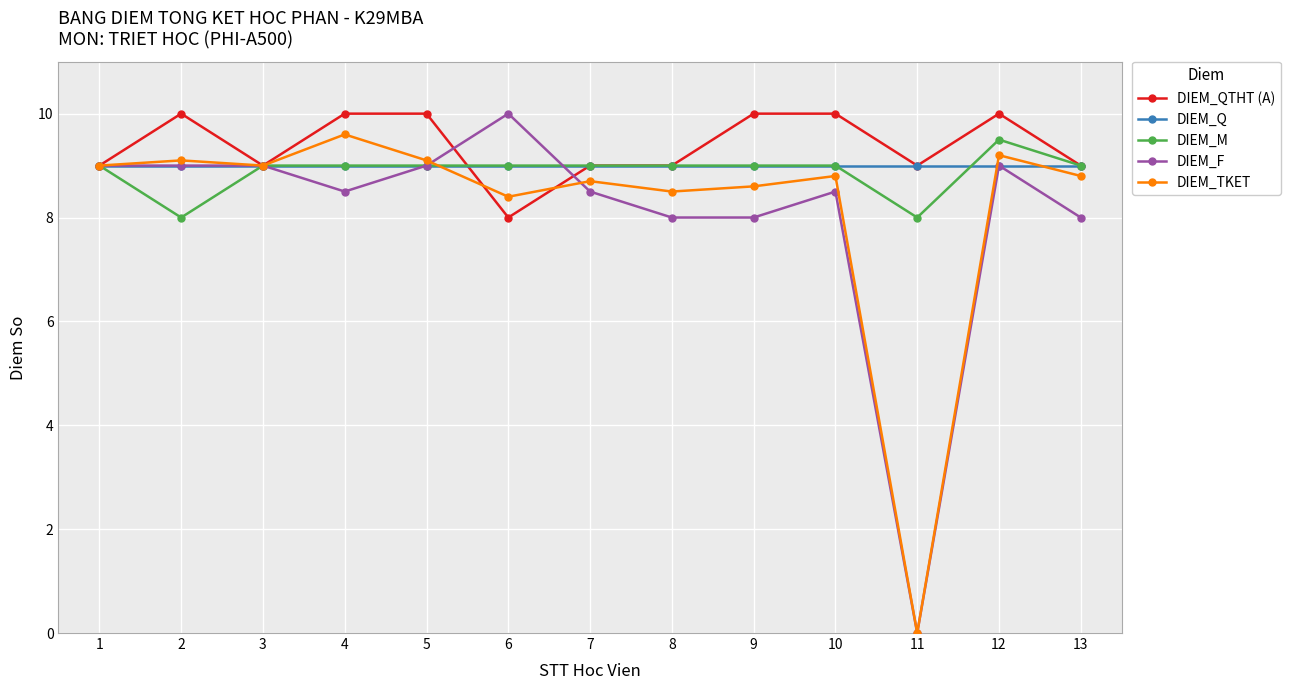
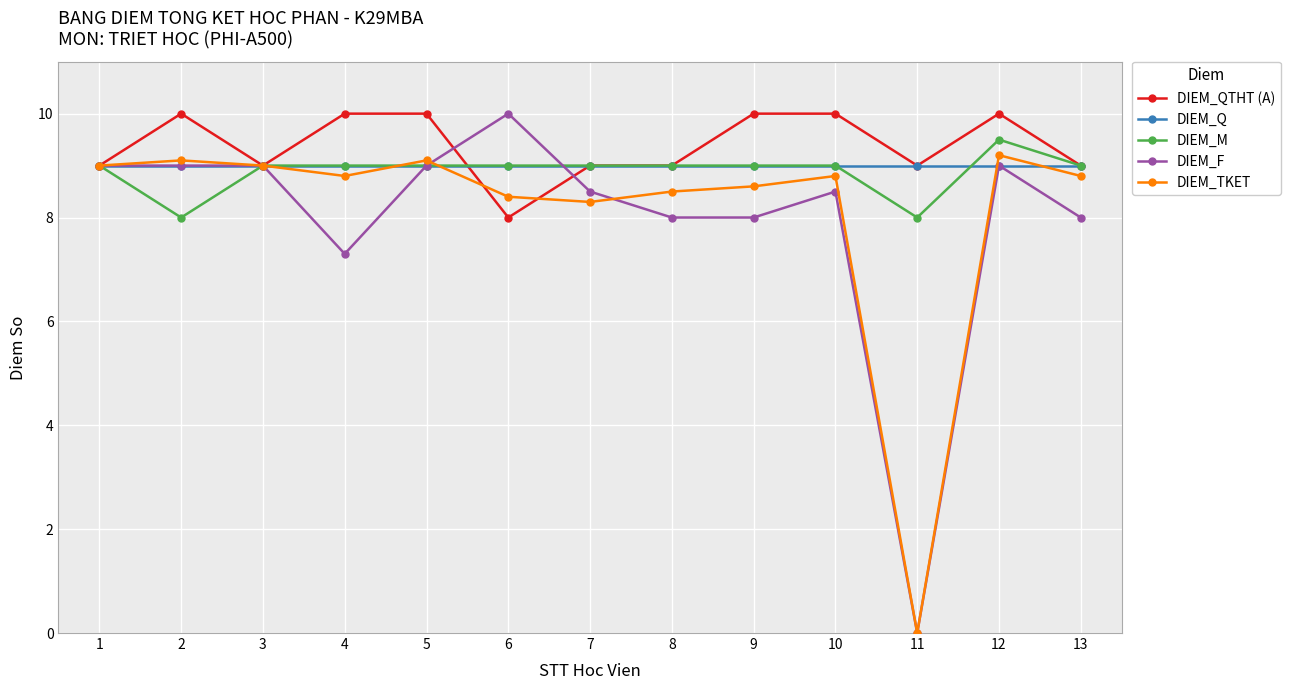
DIEM_F, 4: 8.5 -> 7.3
DIEM_TKET, 4: 9.6 -> 8.8
DIEM_TKET, 7: 8.7 -> 8.3
